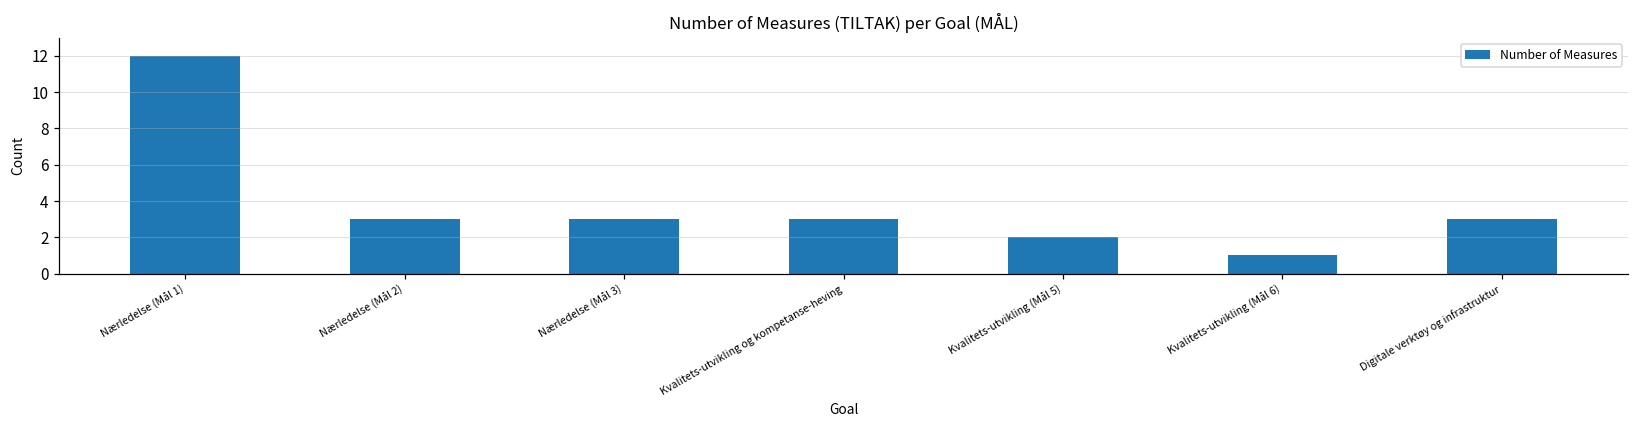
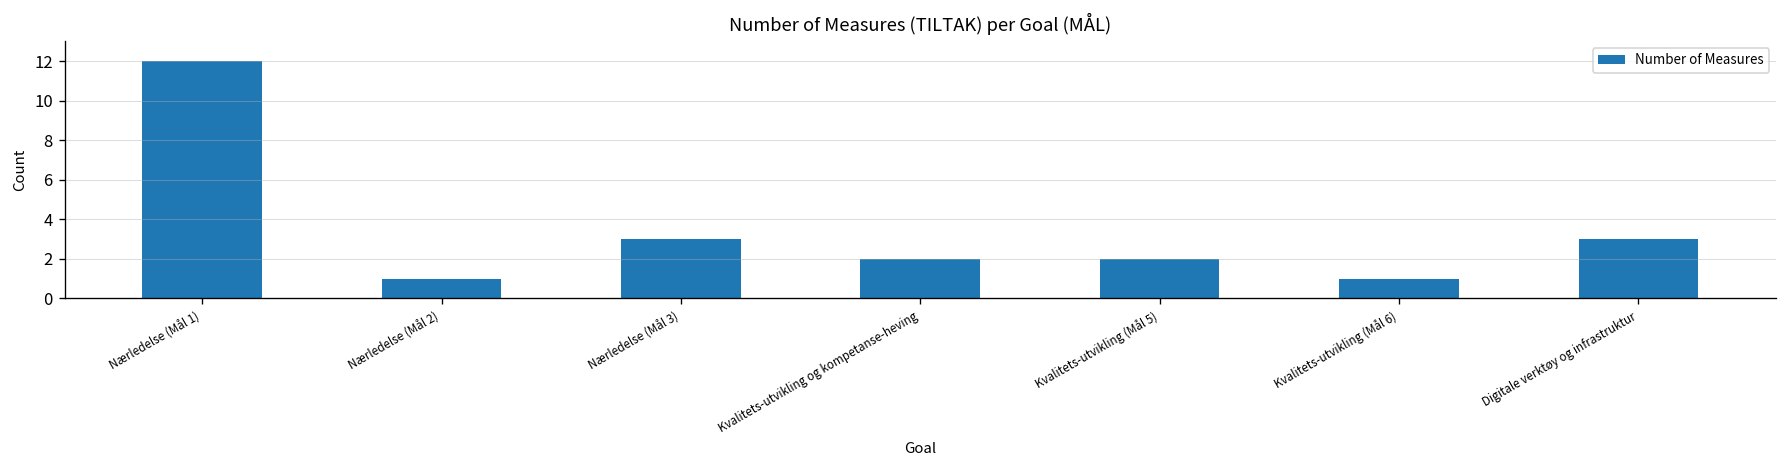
Nærledelse (Mål 2): 3 -> 1
Kvalitets-utvikling og kompetanse-heving: 3 -> 2
